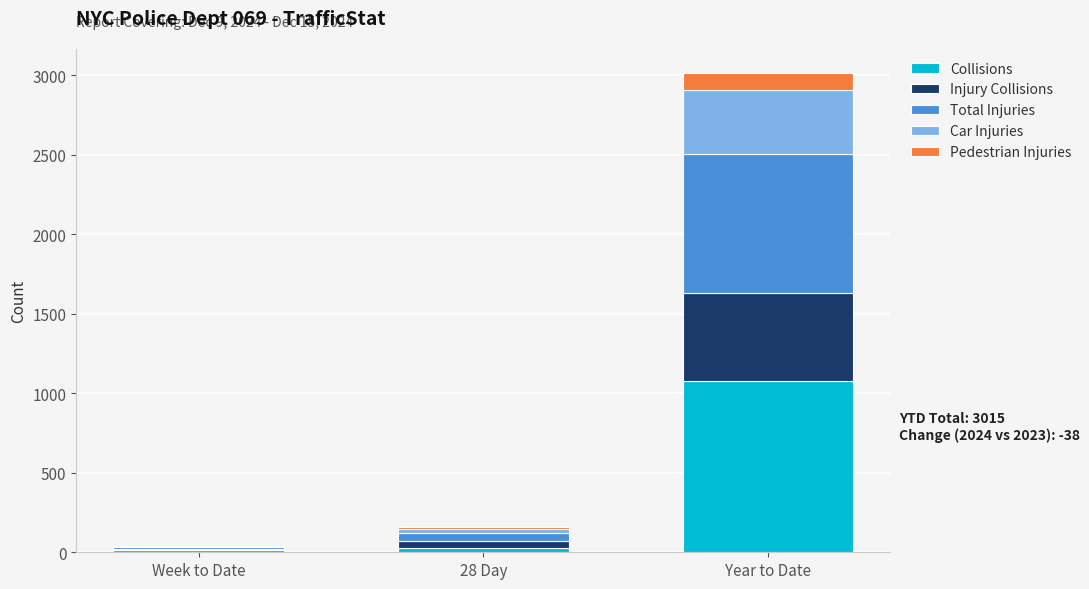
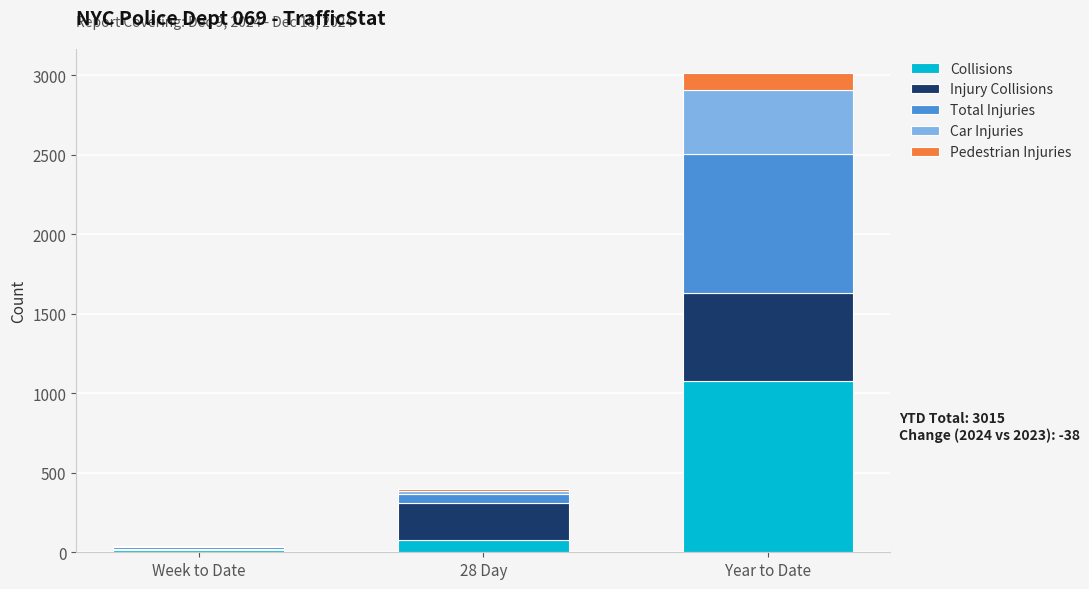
Collisions, 28 Day: 30 -> 80
Injury Collisions, 28 Day: 40 -> 230
